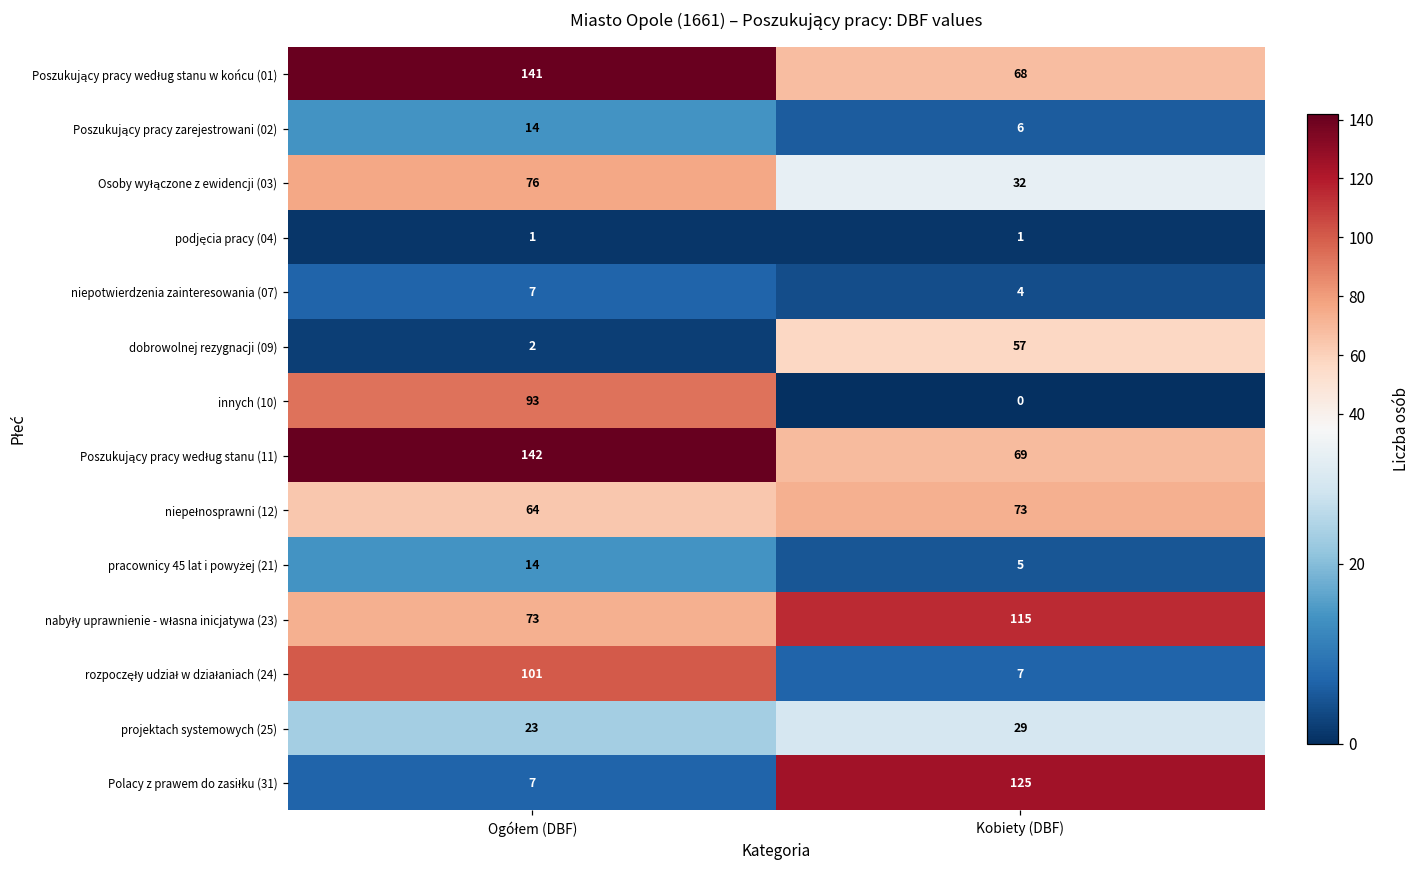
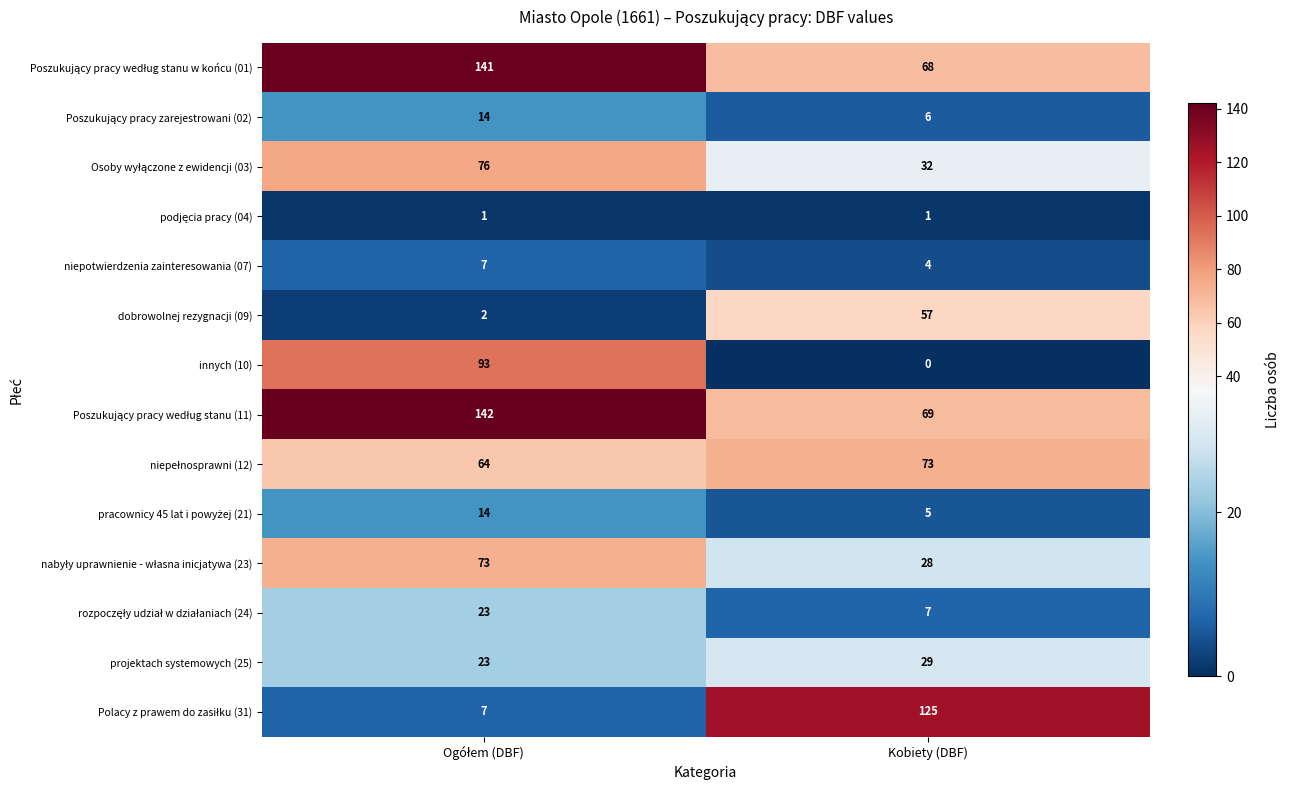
nabyły uprawnienie - własna inicjatywa (23), Kobiety (DBF): 115 -> 28
rozpoczęły udział w działaniach (24), Ogółem (DBF): 101 -> 23
